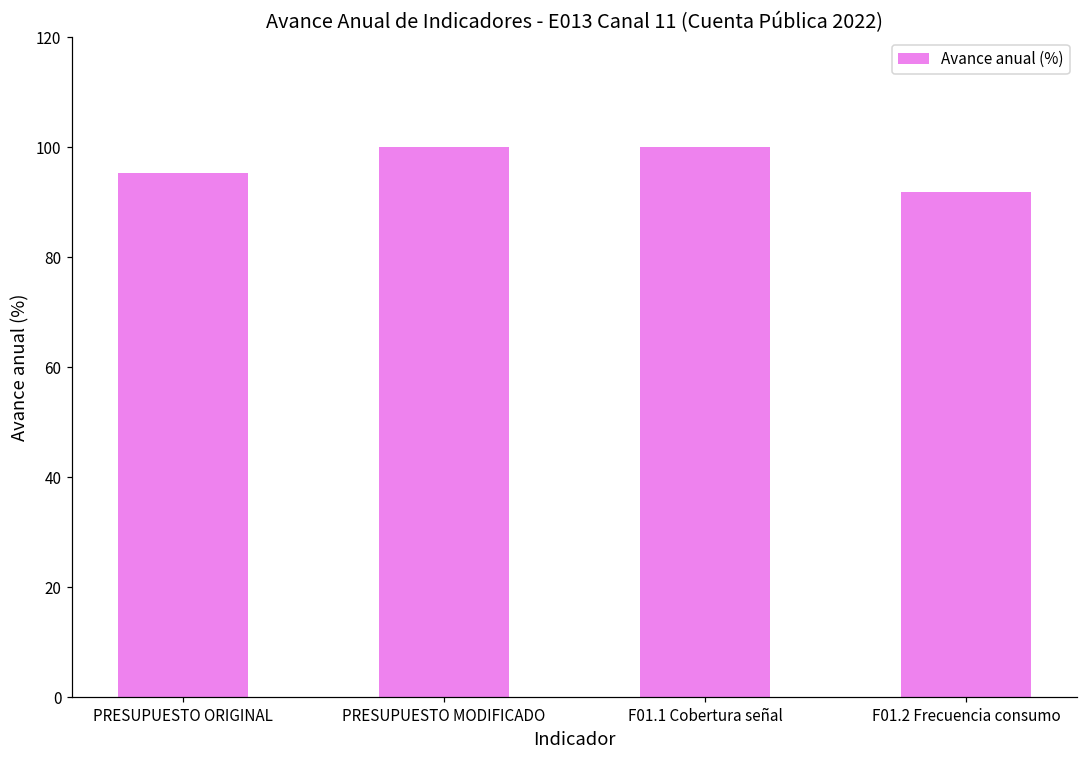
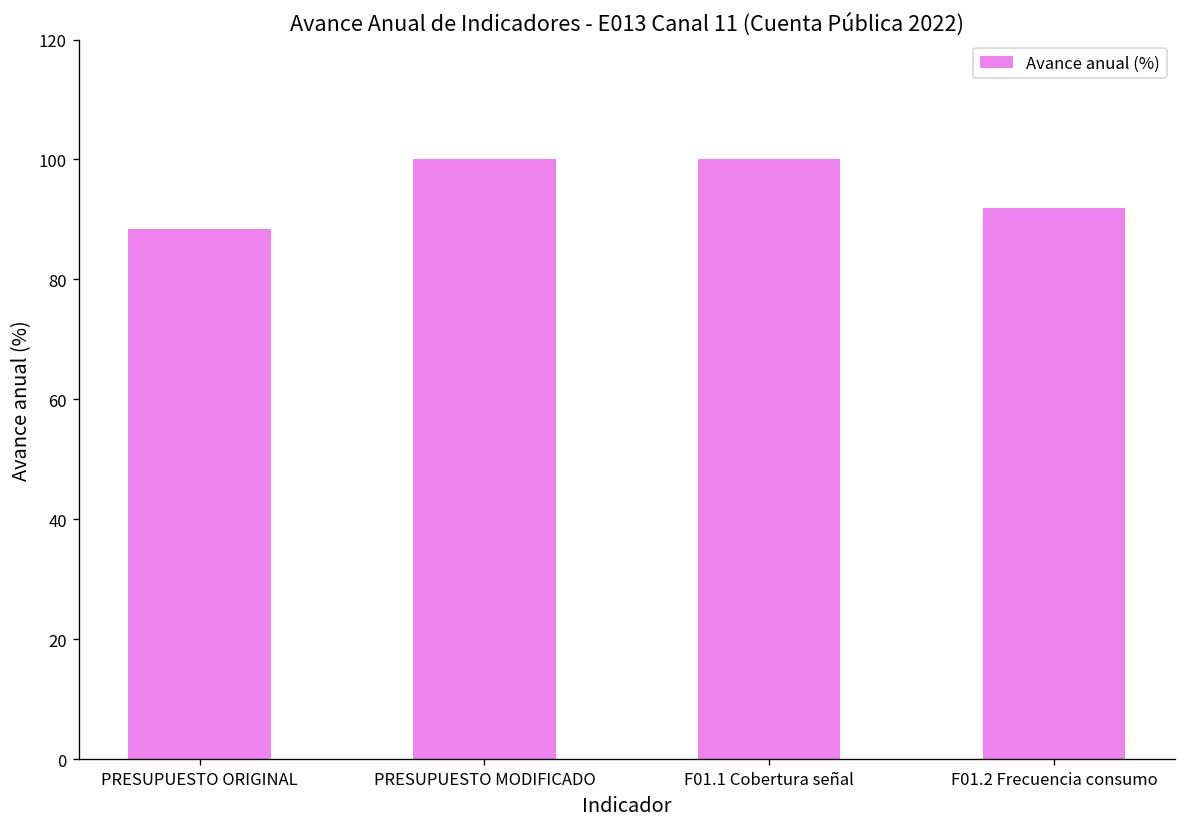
PRESUPUESTO ORIGINAL: 95 -> 88
